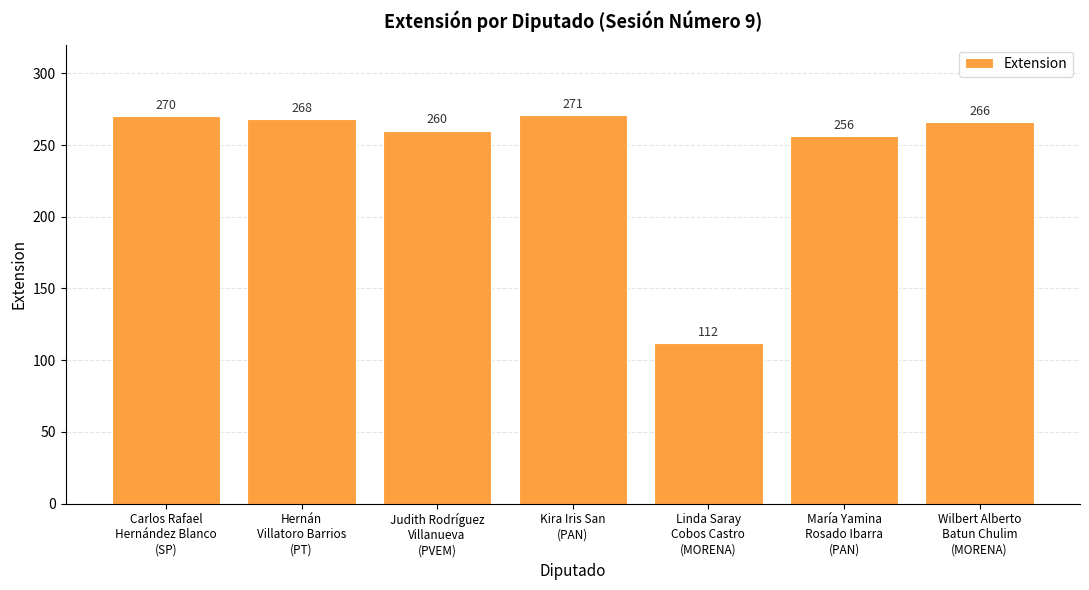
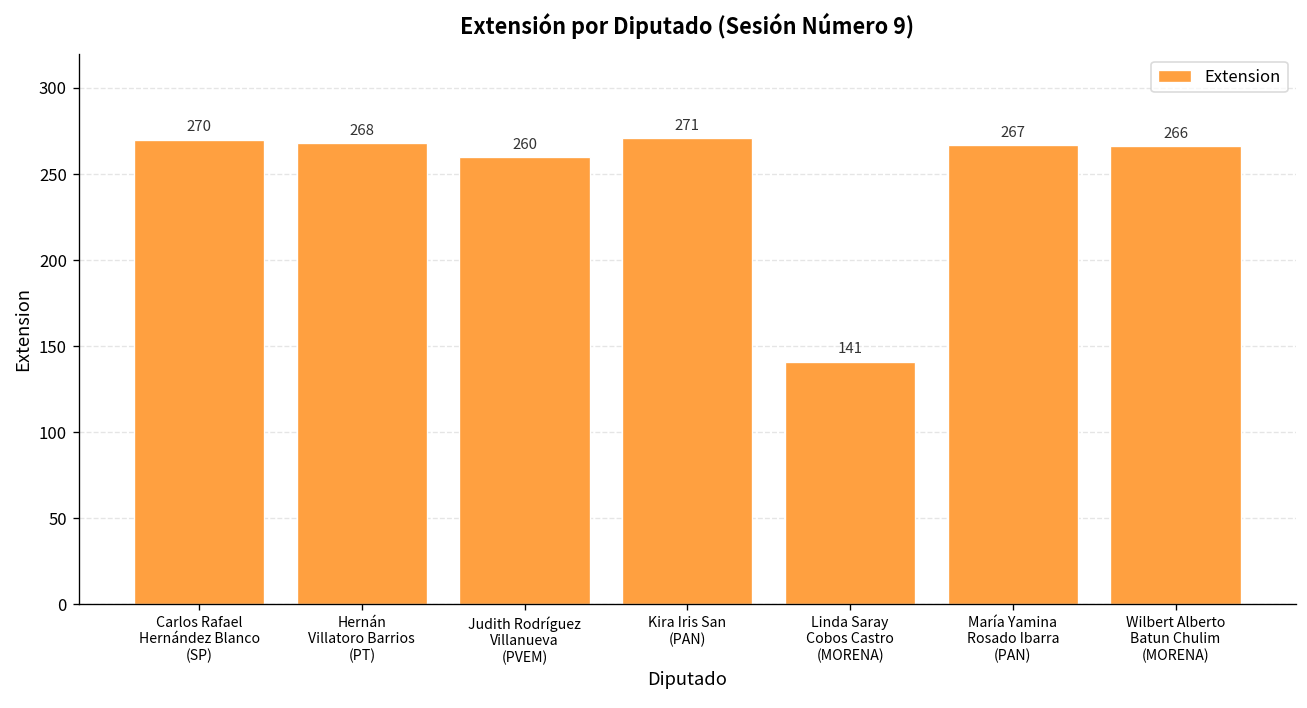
Linda Saray Cobos Castro (MORENA): 112 -> 141
María Yamina Rosado Ibarra (PAN): 256 -> 267
